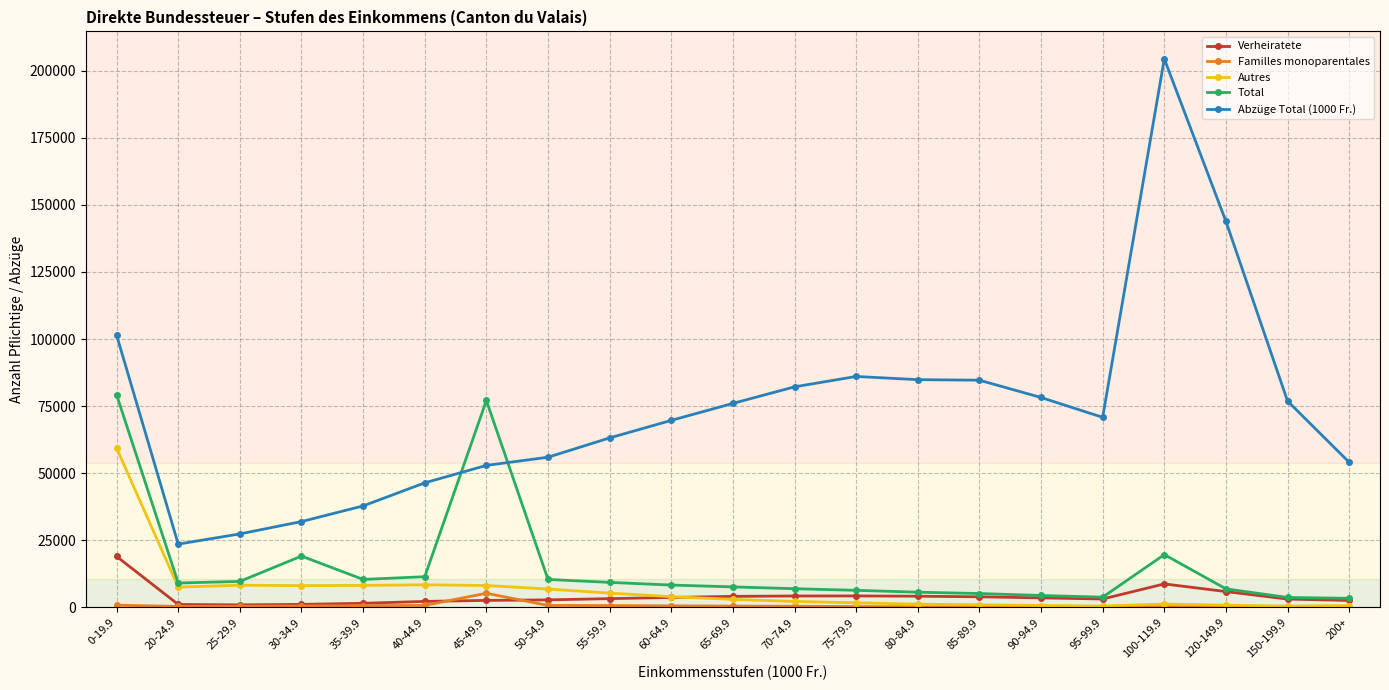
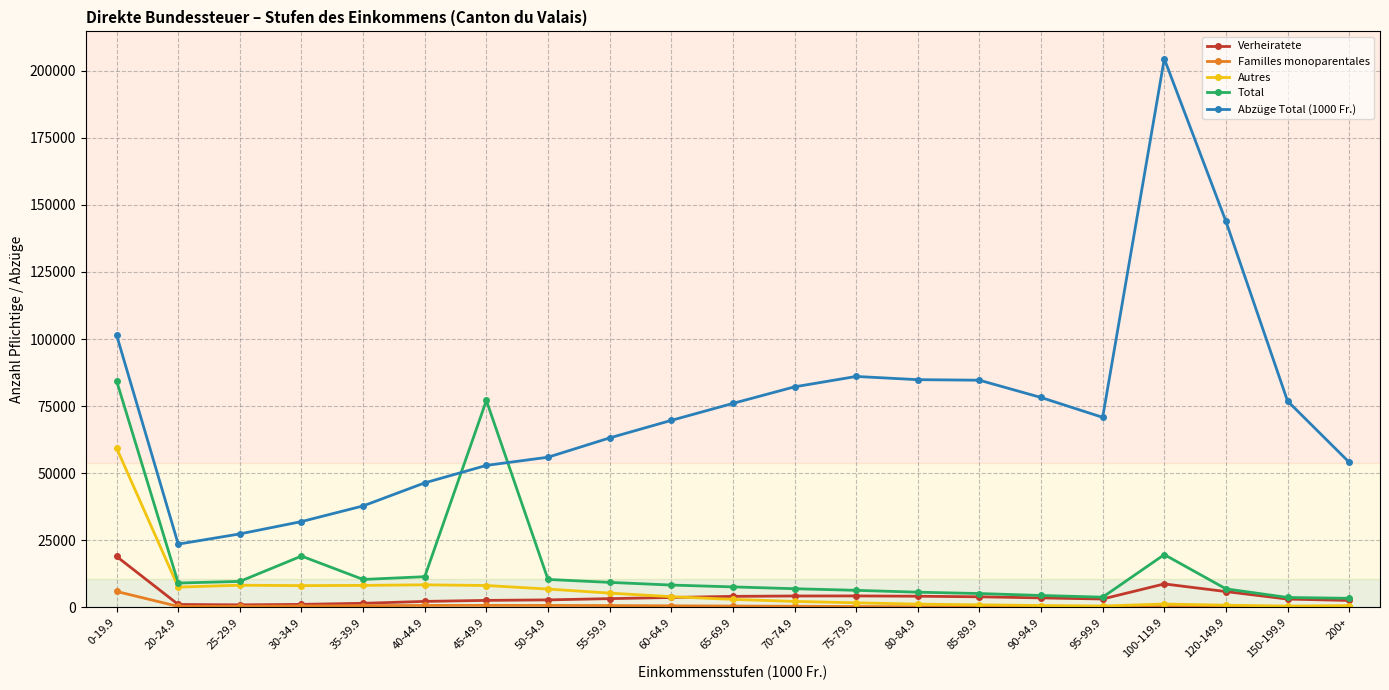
Familles monoparentales, 0-19.9: 1000 -> 6000
Total, 0-19.9: 79000 -> 84000
Familles monoparentales, 45-49.9: 5000 -> 1000
